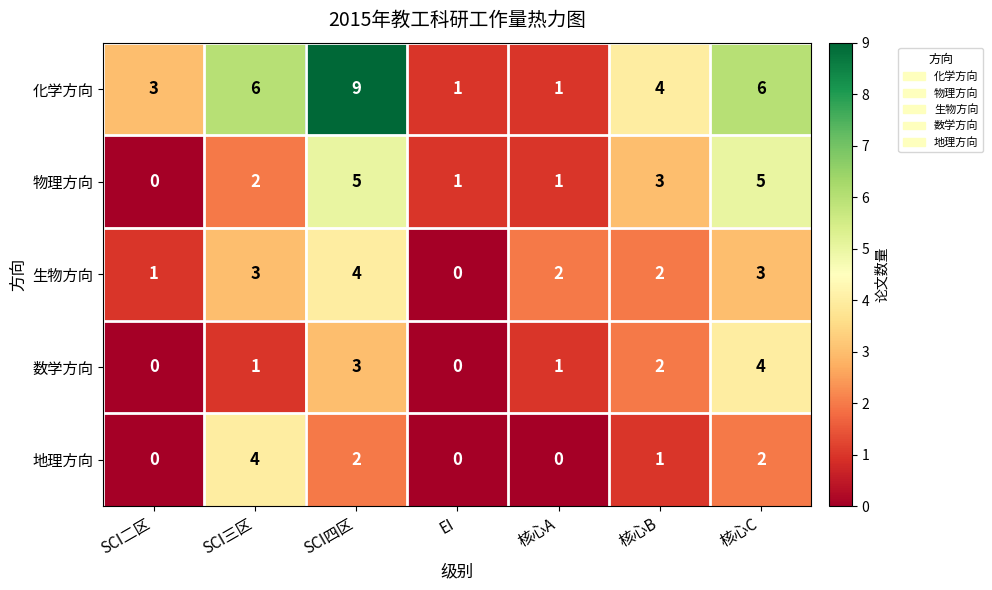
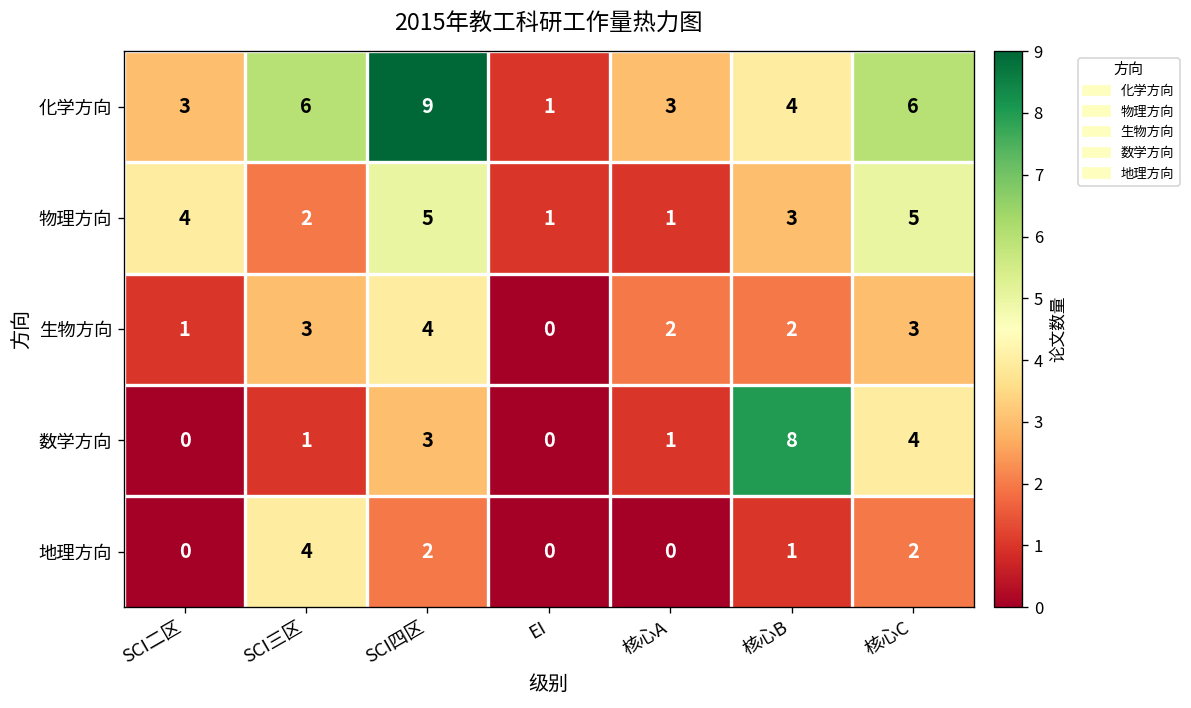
化学方向, 核心A: 1 -> 3
物理方向, SCI二区: 0 -> 4
数学方向, 核心B: 2 -> 8
